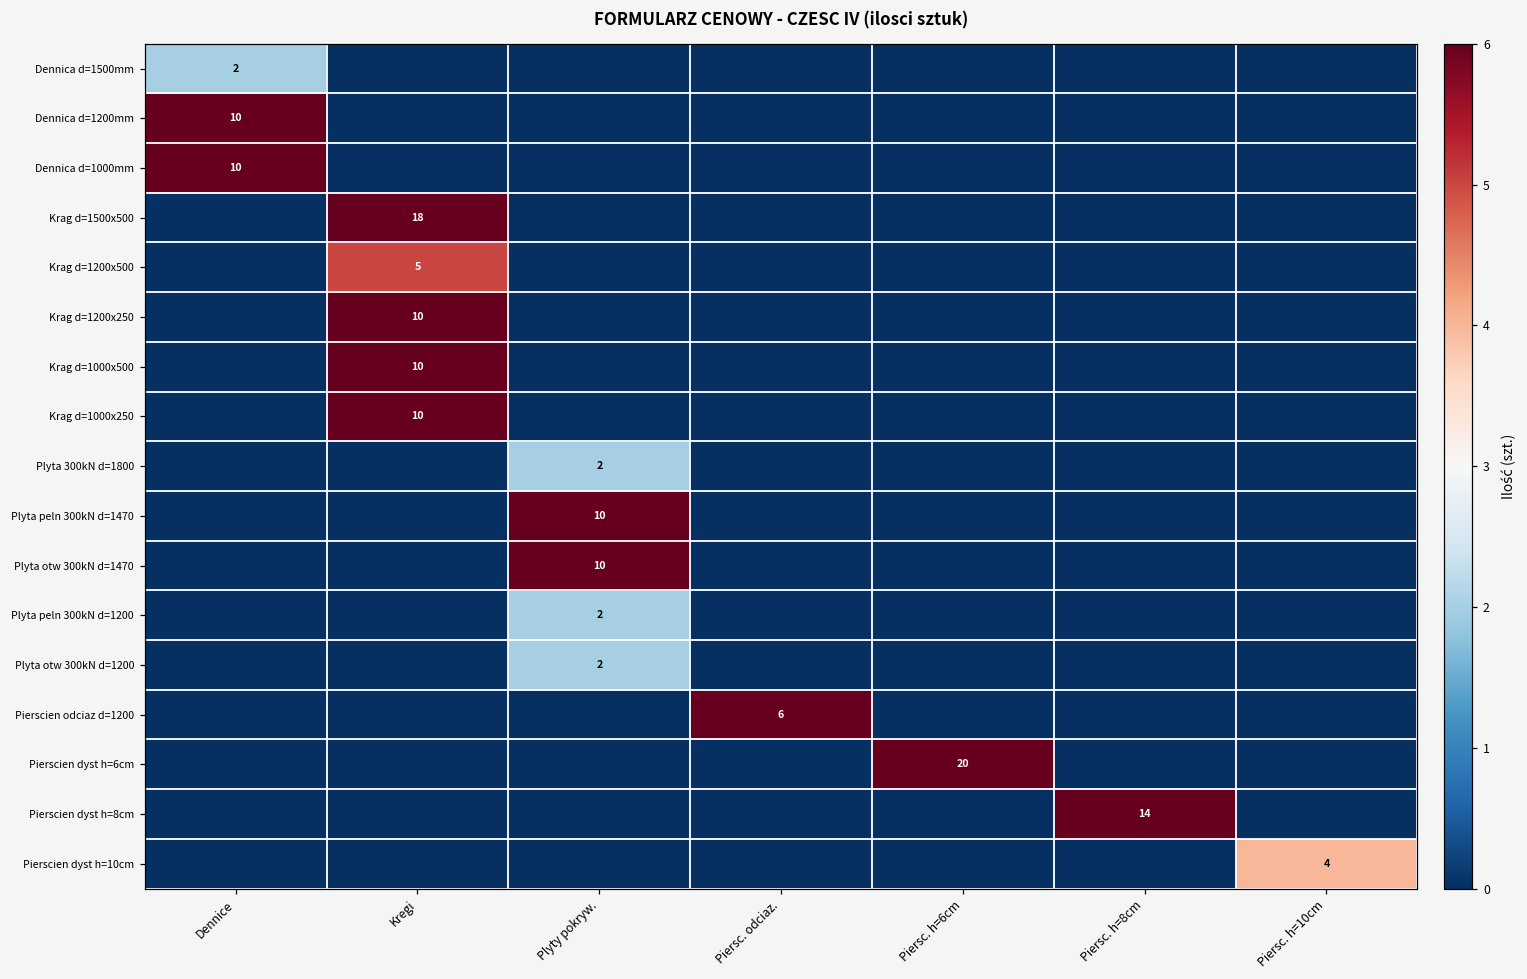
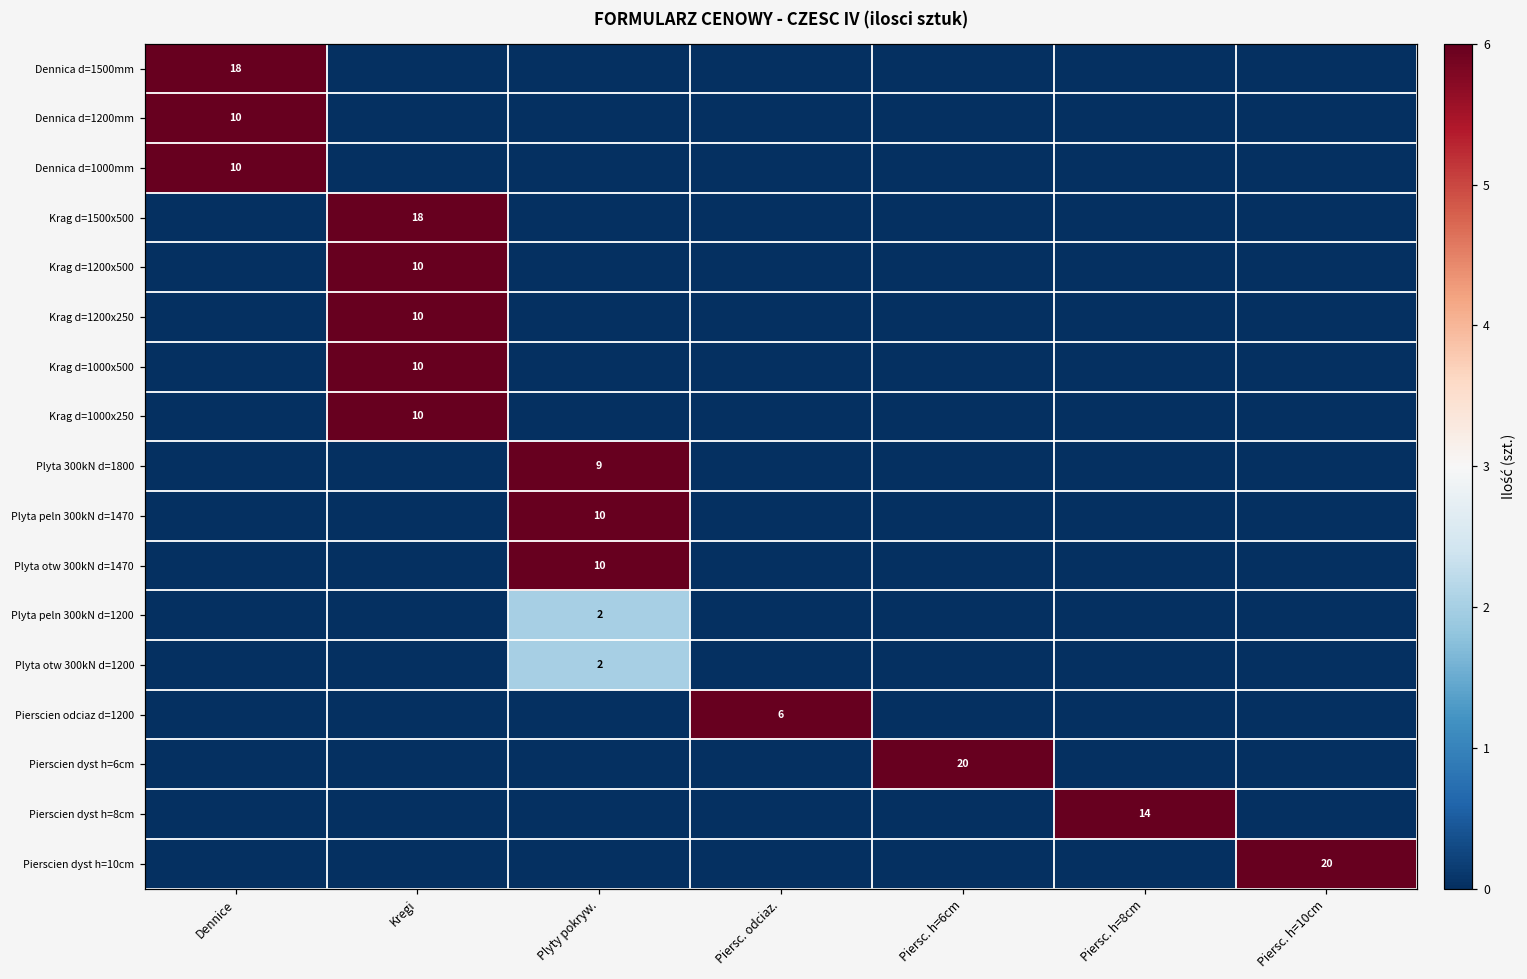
Dennica d=1500mm, Dennice: 2 -> 18
Krag d=1200x500, Kregi: 5 -> 10
Plyta 300kN d=1800, Plyty pokryw.: 2 -> 9
Pierscien dyst h=10cm, Piersc. h=10cm: 4 -> 20
